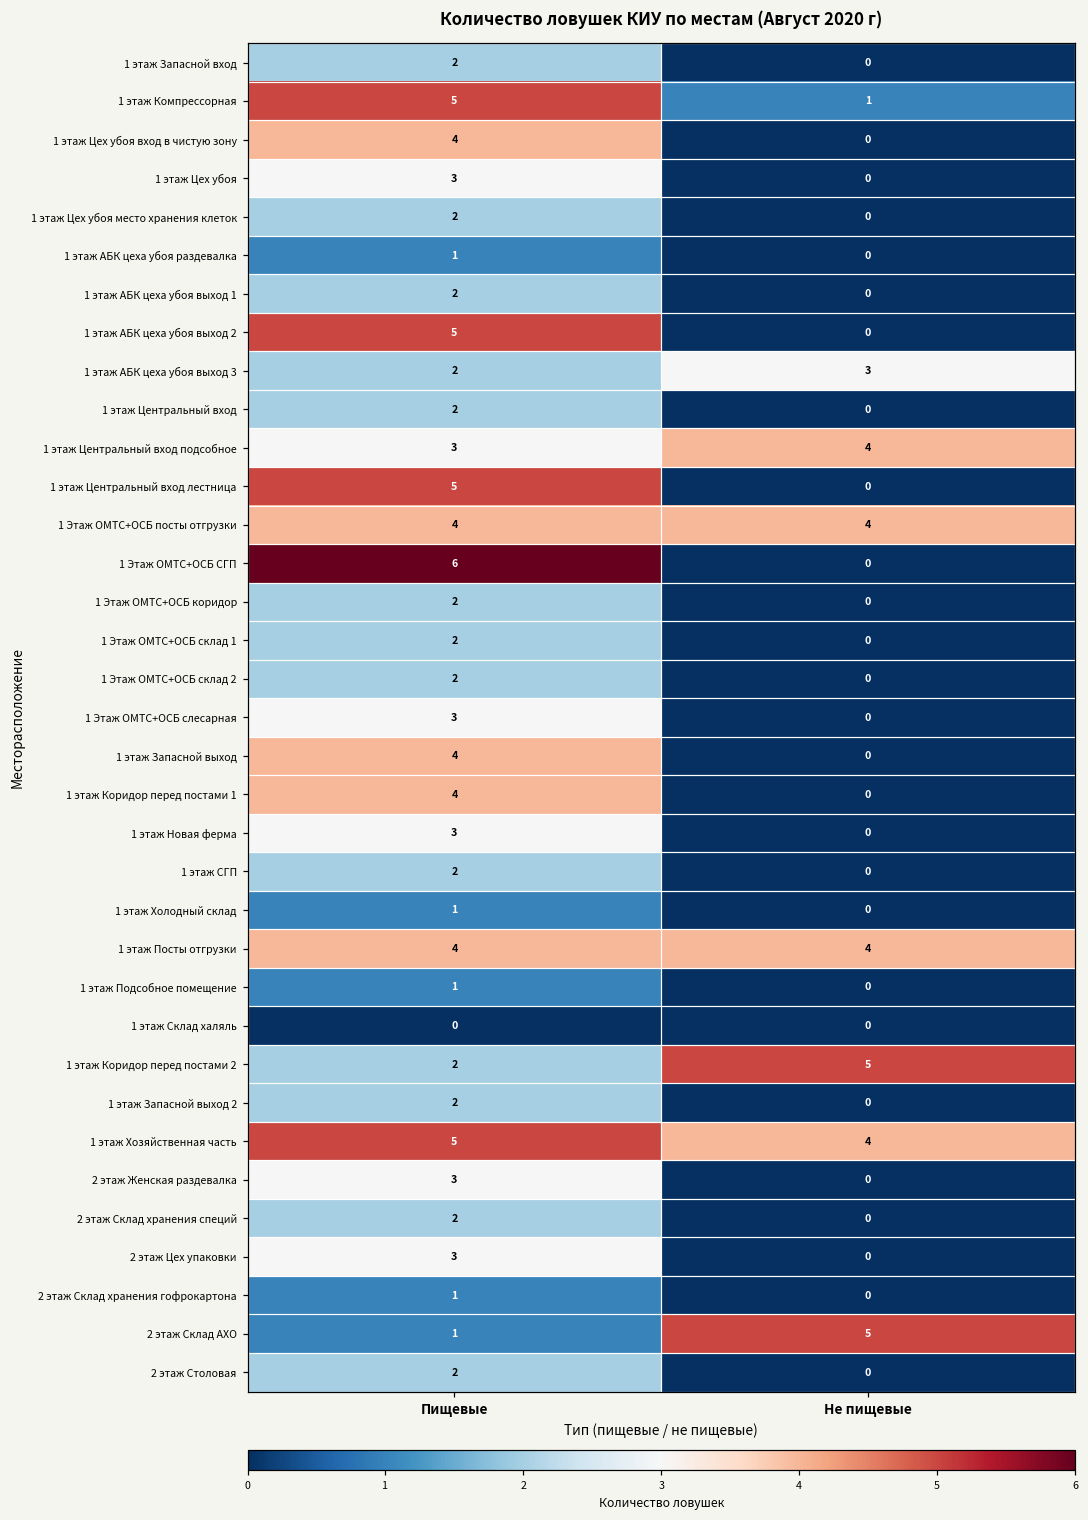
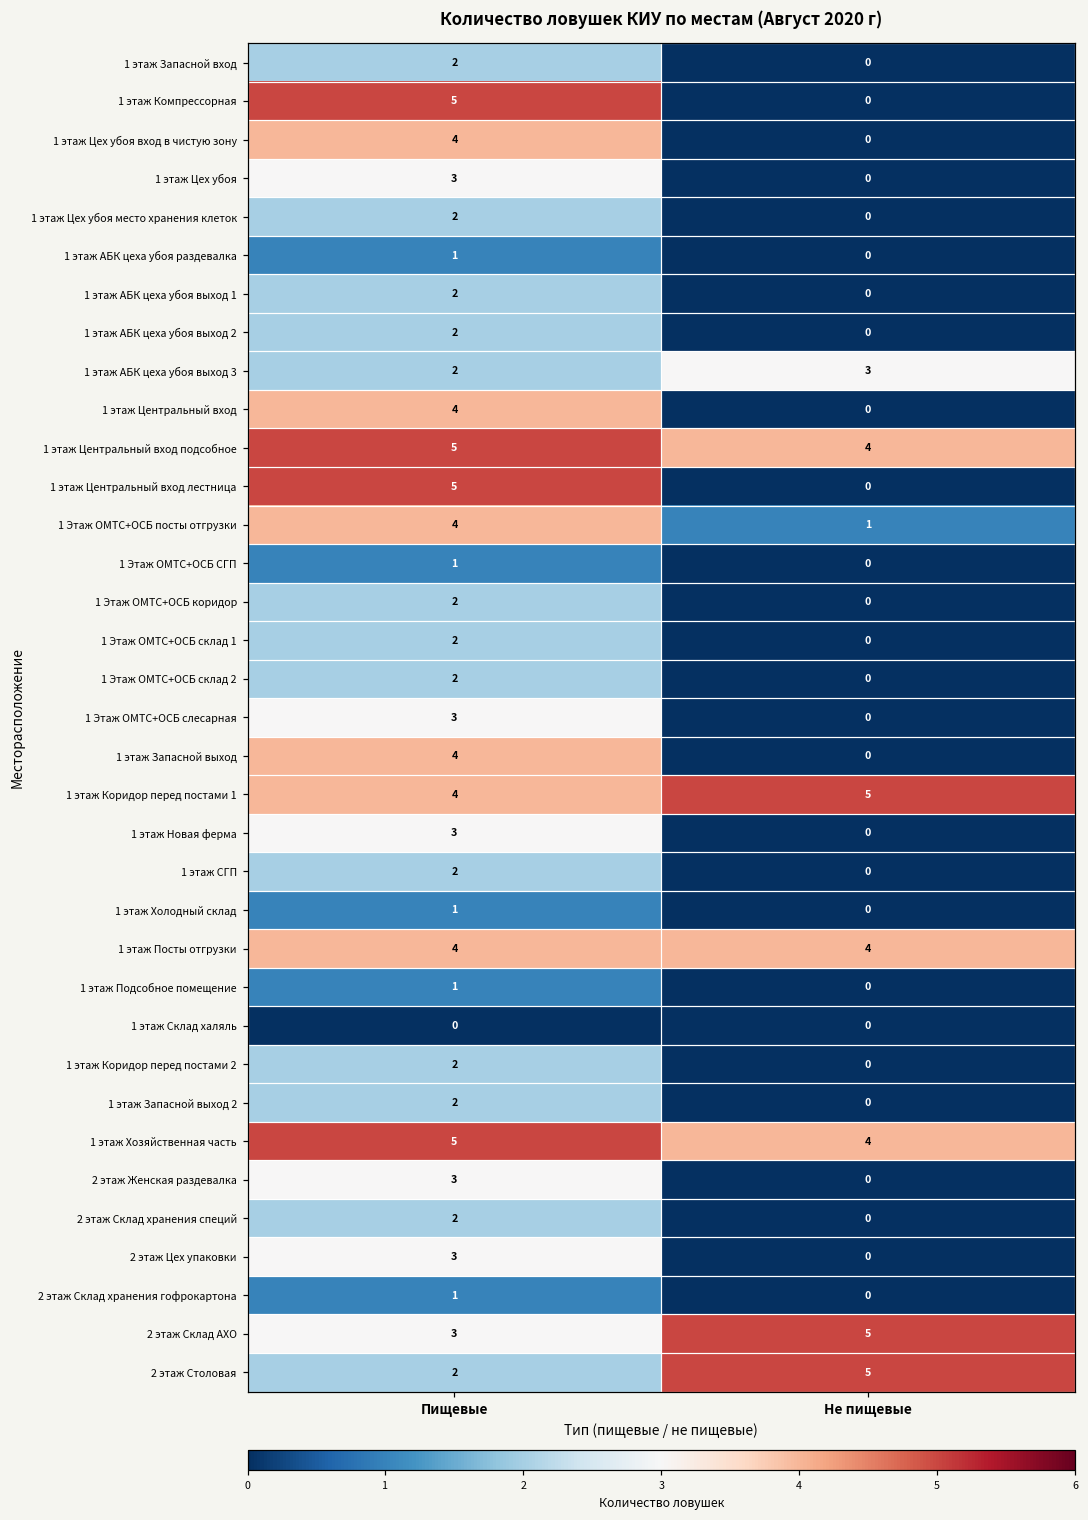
1 этаж Компрессорная, Не пищевые: 1 -> 0
1 этаж АБК цеха убоя выход 2, Пищевые: 5 -> 2
1 этаж Центральный вход, Пищевые: 2 -> 4
1 этаж Центральный вход подсобное, Пищевые: 3 -> 5
1 Этаж ОМТС+ОСБ посты отгрузки, Не пищевые: 4 -> 1
1 Этаж ОМТС+ОСБ СГП, Пищевые: 6 -> 1
1 этаж Коридор перед постами 1, Не пищевые: 0 -> 5
1 этаж Коридор перед постами 2, Не пищевые: 5 -> 0
2 этаж Склад АХО, Пищевые: 1 -> 3
2 этаж Столовая, Не пищевые: 0 -> 5
